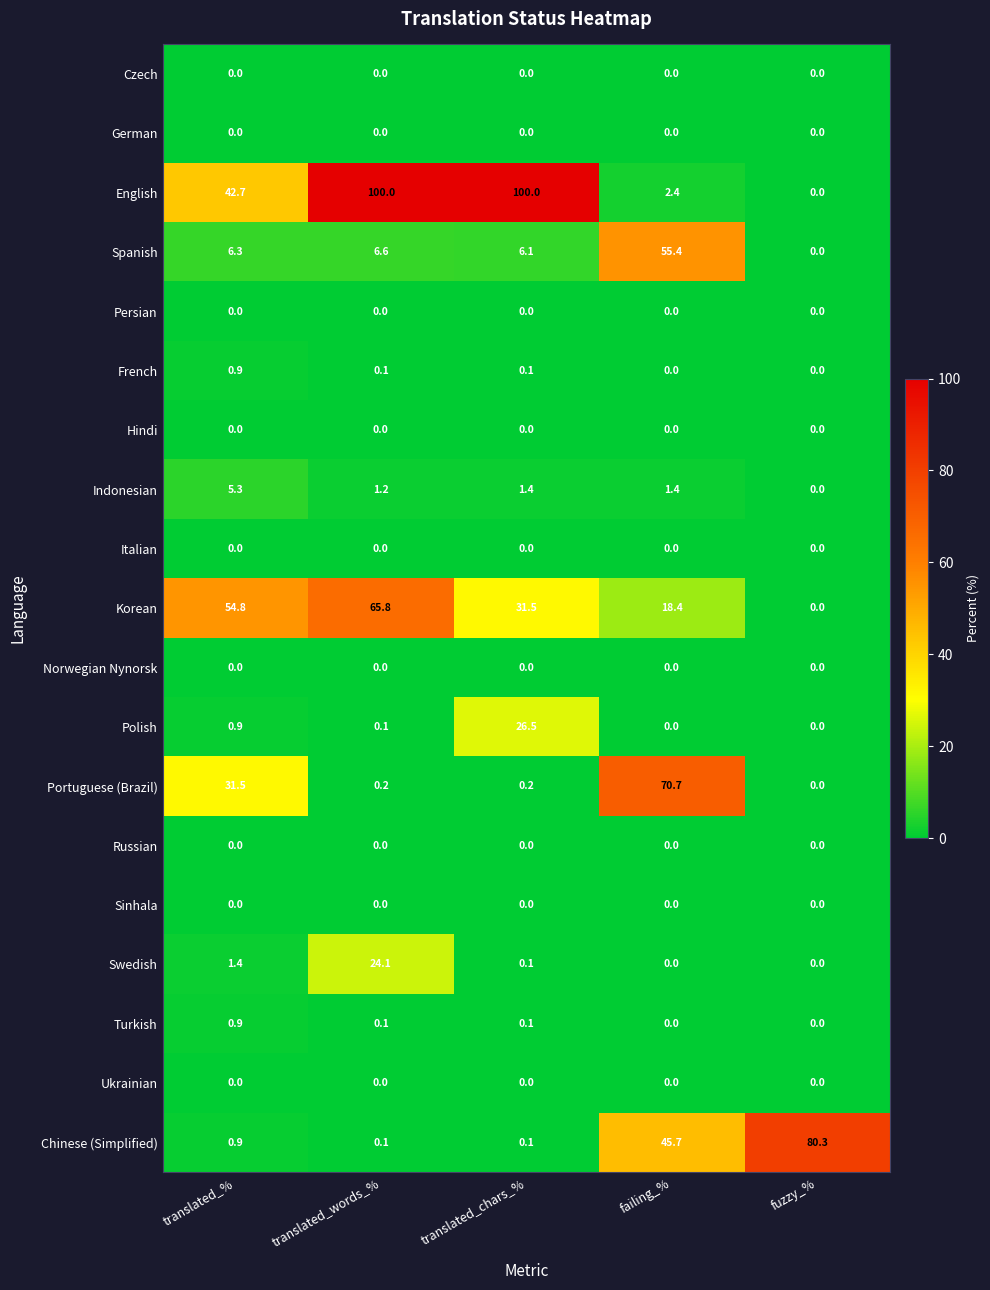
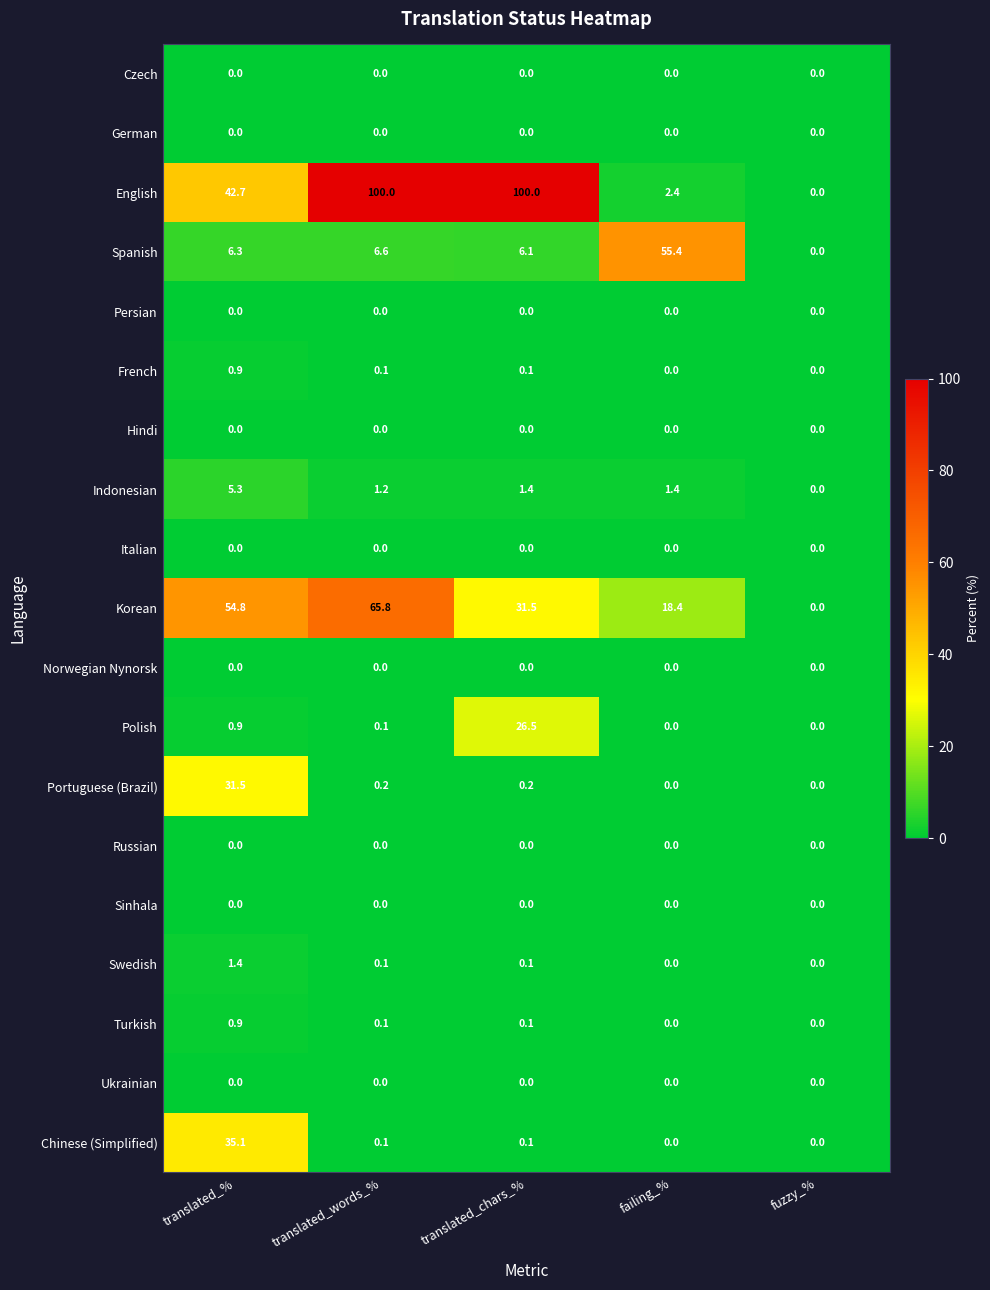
Portuguese (Brazil), failing_%: 70.7 -> 0.0
Swedish, translated_words_%: 24.1 -> 0.1
Chinese (Simplified), translated_%: 0.9 -> 35.1
Chinese (Simplified), failing_%: 45.7 -> 0.0
Chinese (Simplified), fuzzy_%: 80.3 -> 0.0
